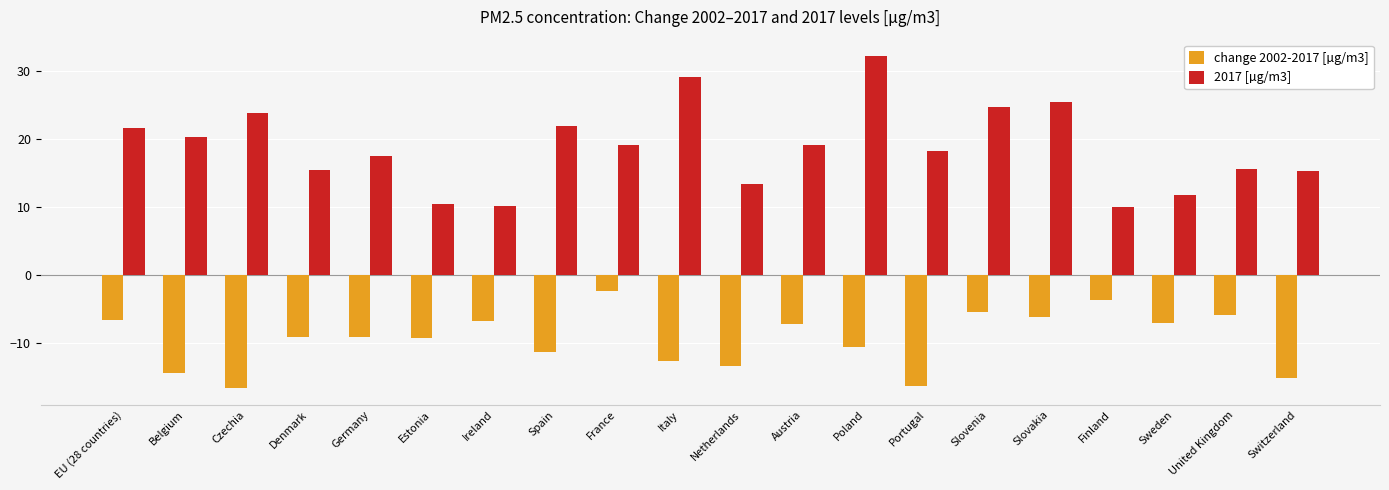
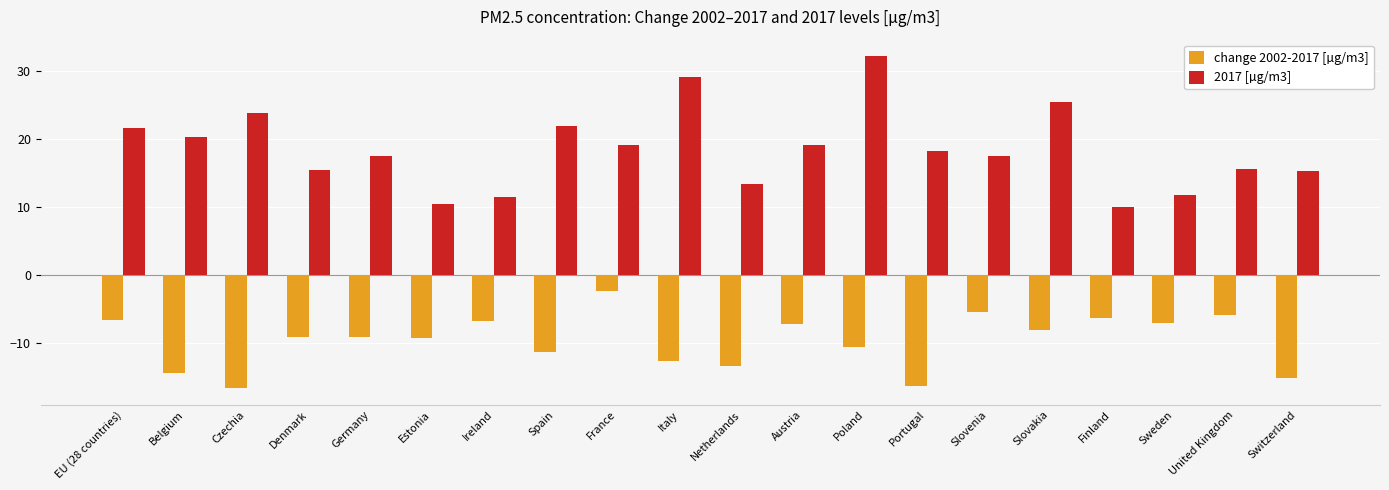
2017 [µg/m3], Ireland: 10 -> 12
2017 [µg/m3], Slovenia: 25 -> 18
change 2002-2017 [µg/m3], Slovakia: -6 -> -8
change 2002-2017 [µg/m3], Finland: -4 -> -6
